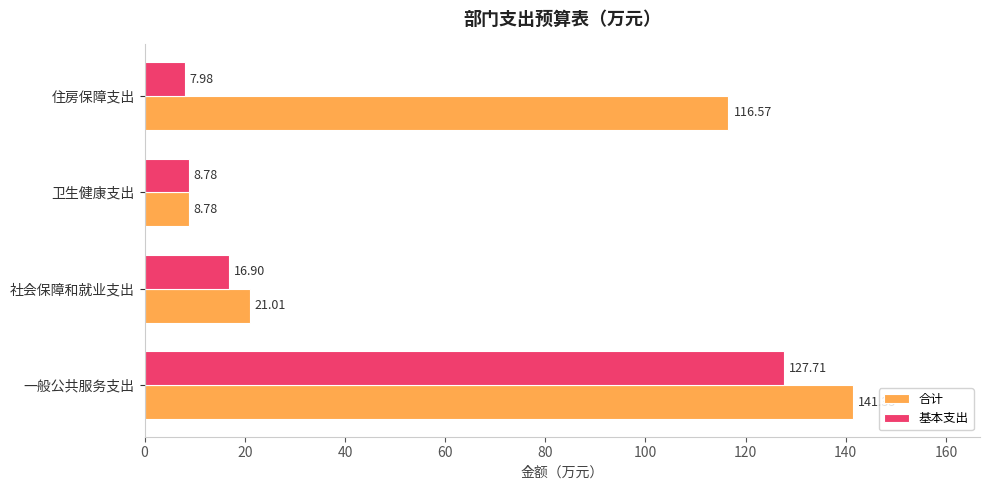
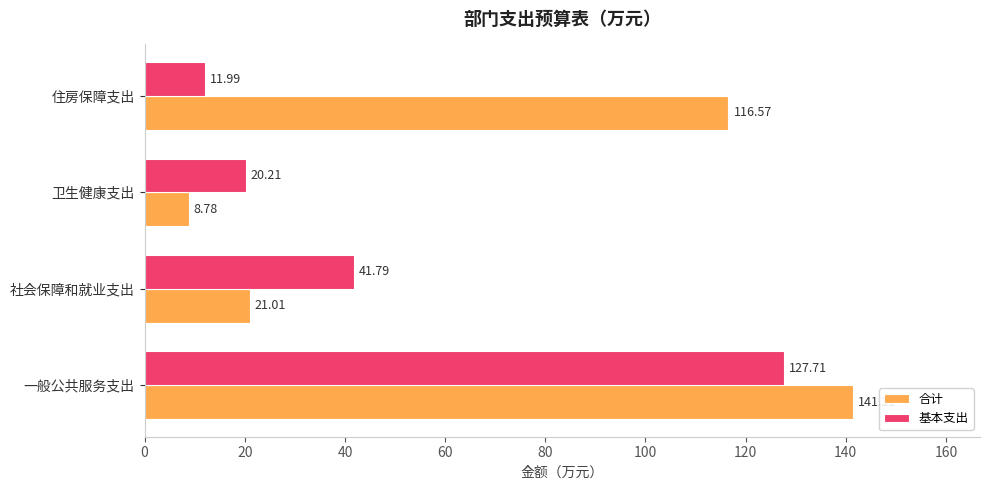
基本支出, 住房保障支出: 7.98 -> 11.99
基本支出, 卫生健康支出: 8.78 -> 20.21
基本支出, 社会保障和就业支出: 16.90 -> 41.79
